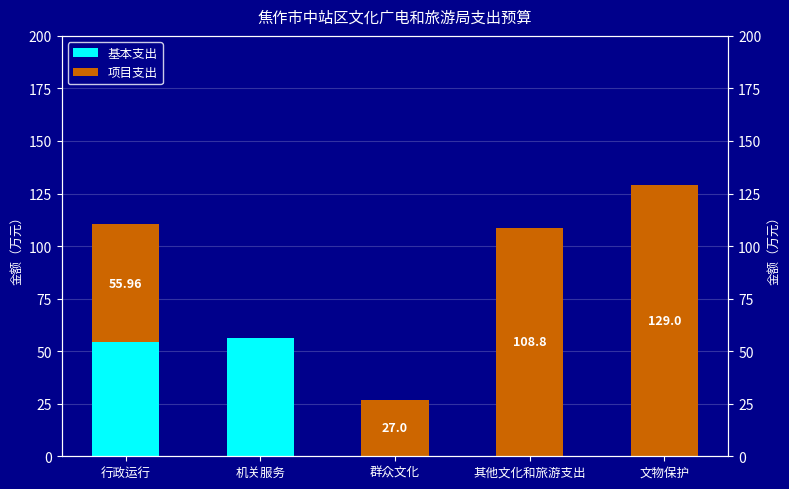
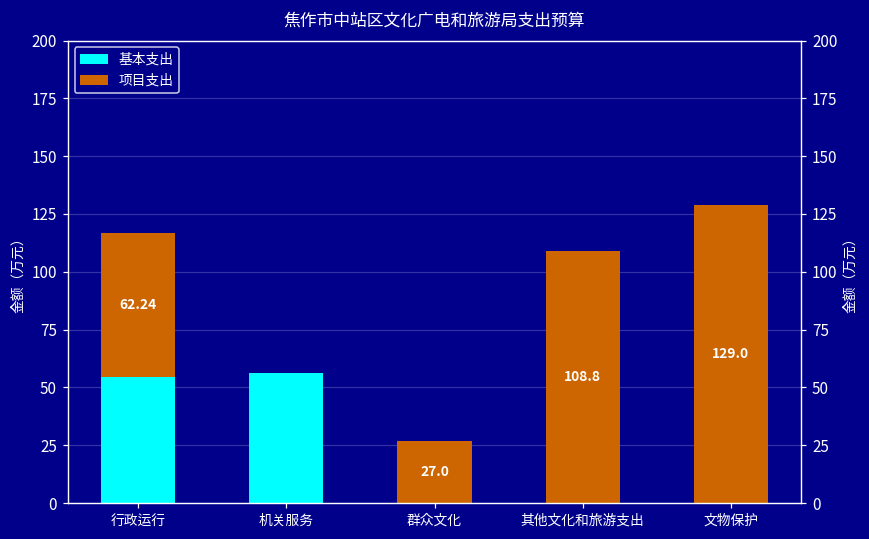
项目支出, 行政运行: 55.96 -> 62.24
